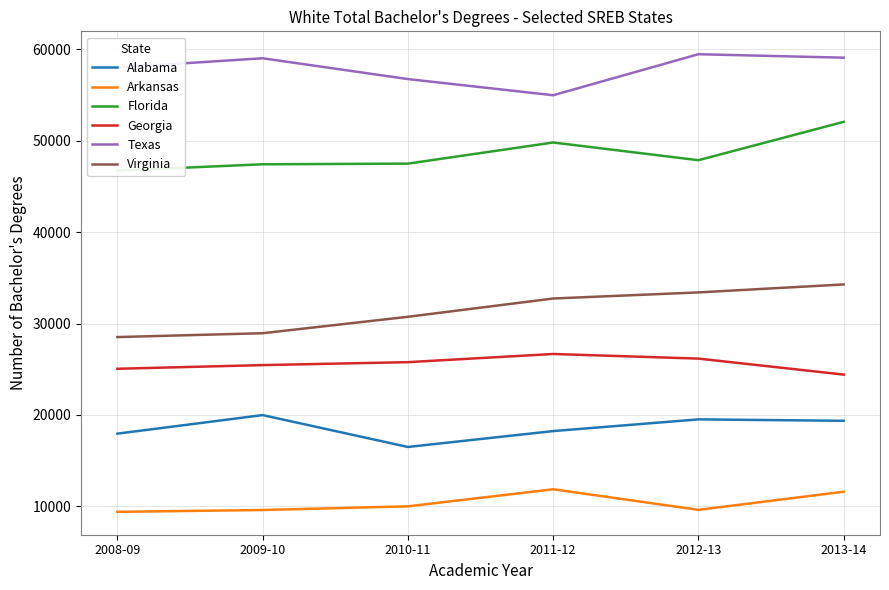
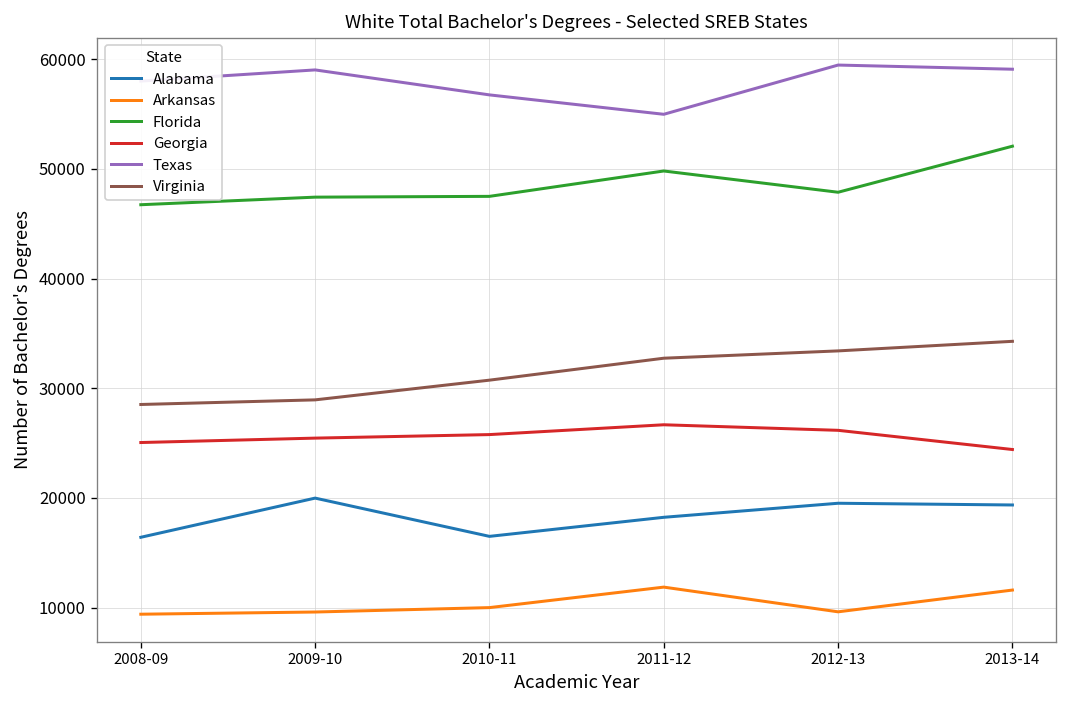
Alabama, 2008-09: 18000 -> 16000
